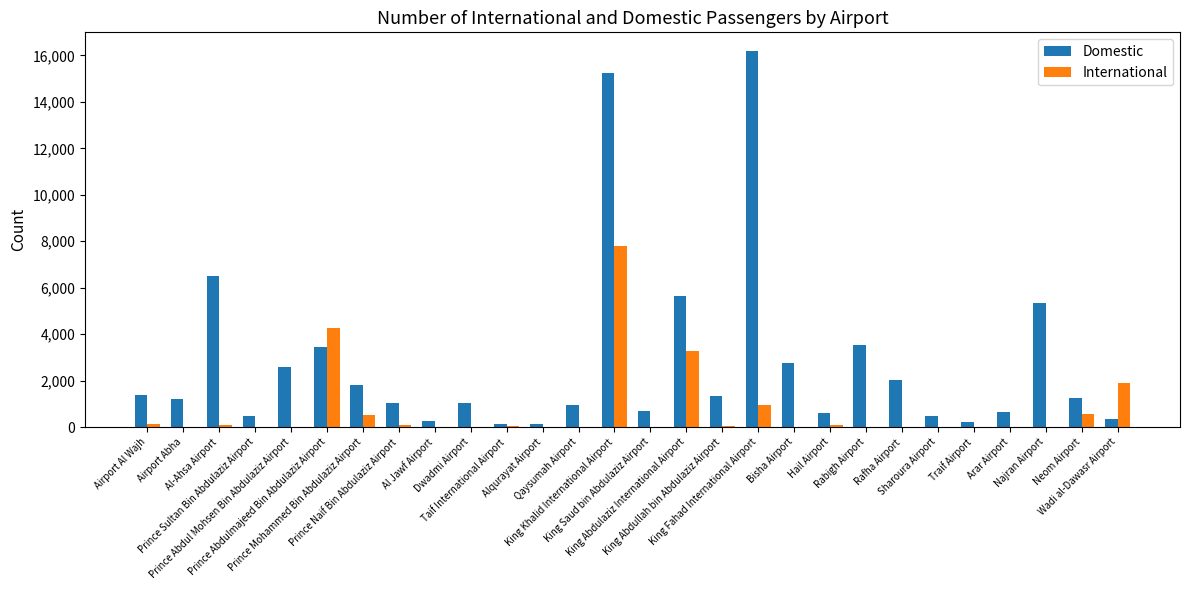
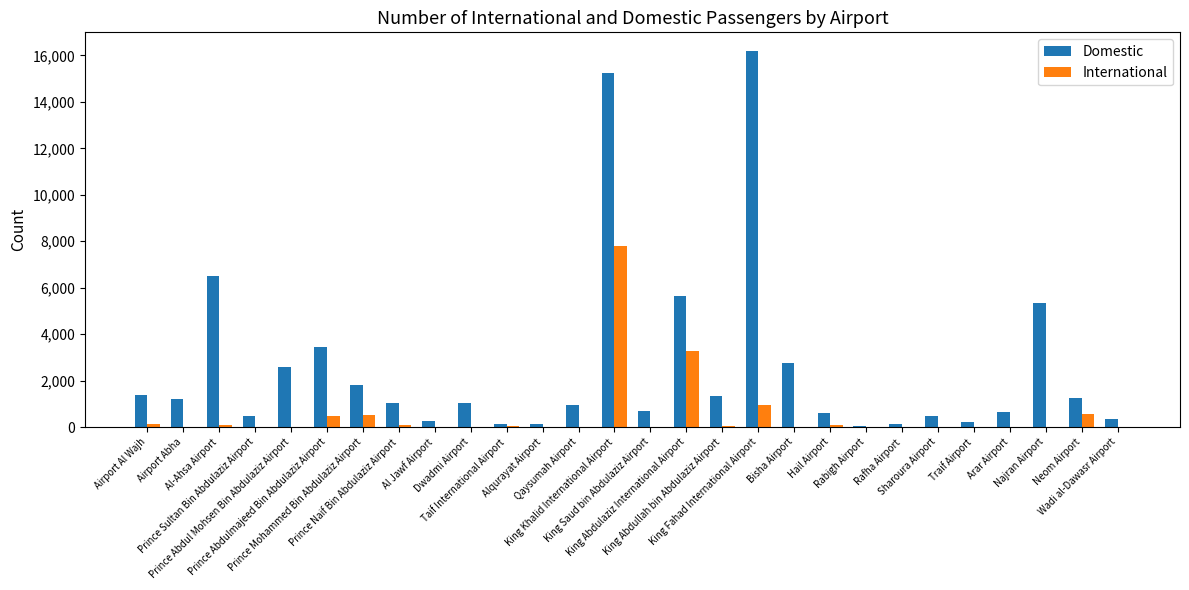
International, Prince Abdulmajeed Bin Abdulaziz Airport: 4,300 -> 500
Domestic, Rabigh Airport: 3,500 -> 0
Domestic, Rafha Airport: 2,000 -> 100
International, Wadi al-Dawasr Airport: 1,900 -> 0
